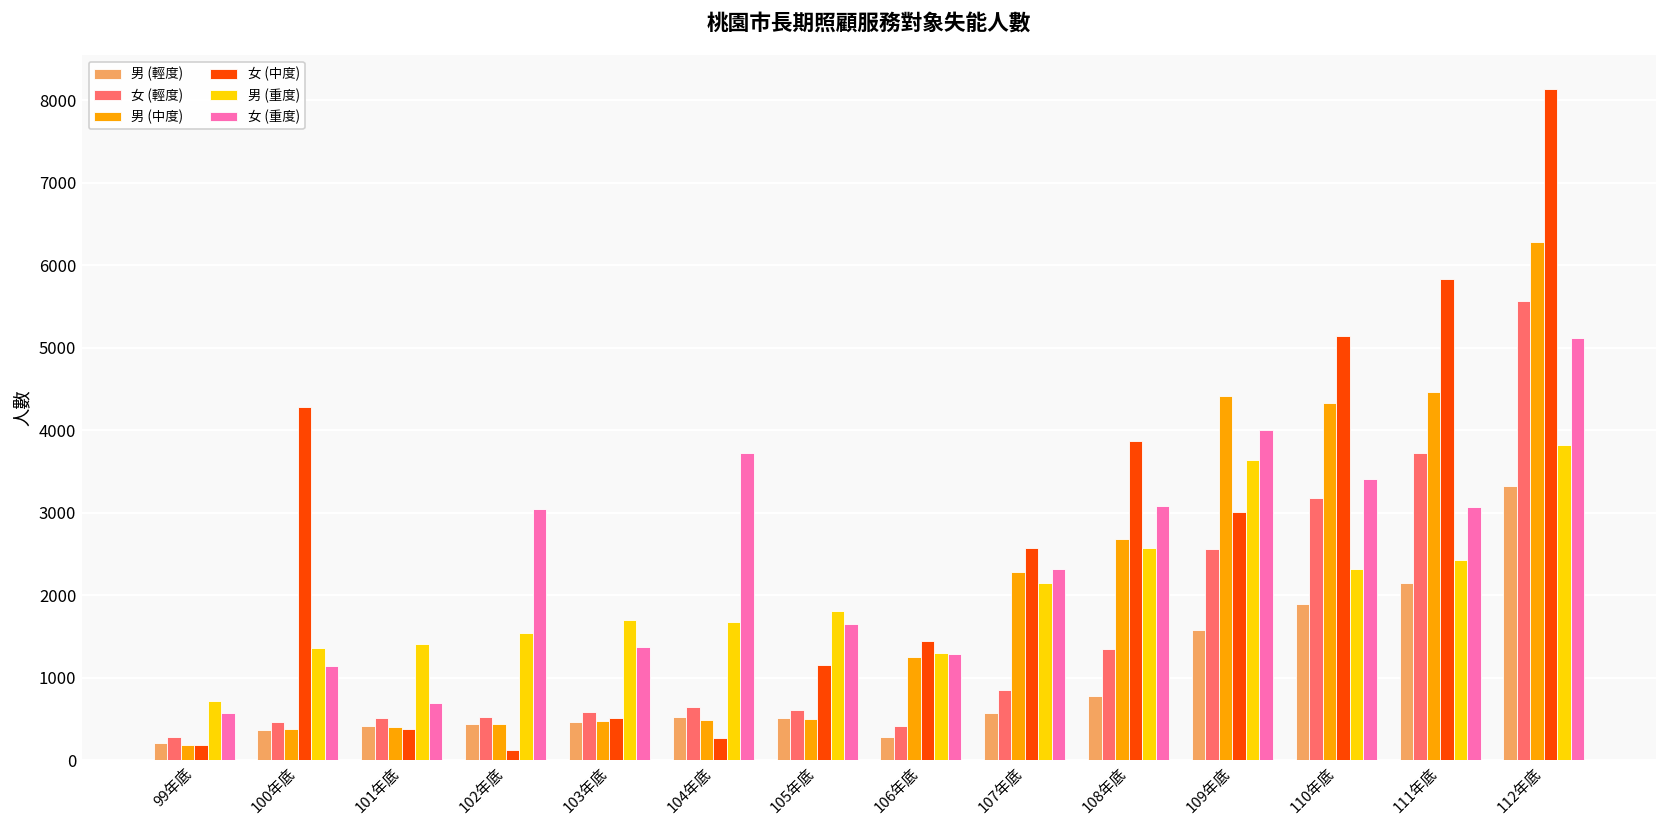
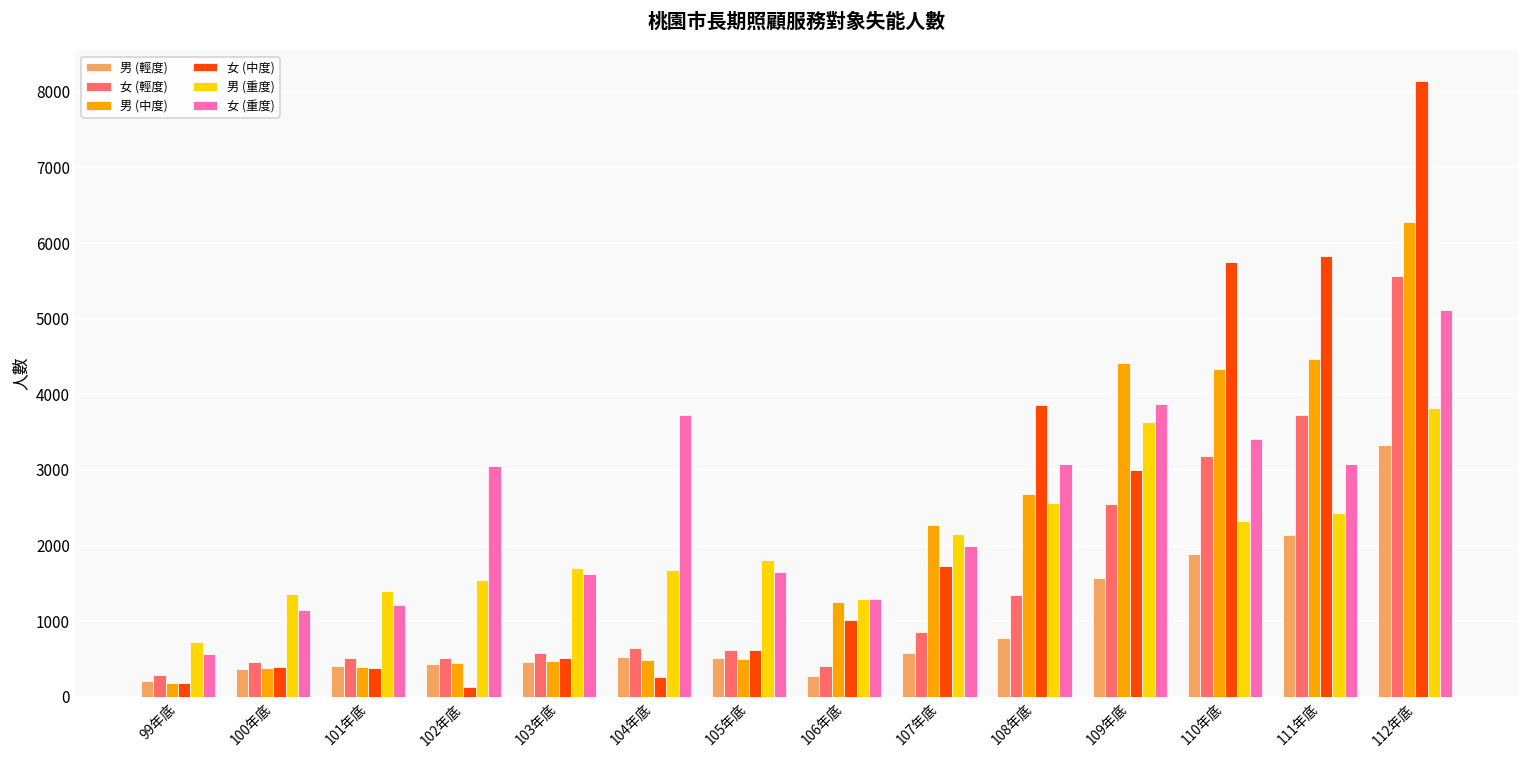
女 (中度), 100年底: 4300 -> 400
女 (重度), 101年底: 700 -> 1200
女 (重度), 103年底: 1400 -> 1600
女 (中度), 105年底: 1200 -> 600
女 (中度), 106年底: 1400 -> 1000
女 (中度), 107年底: 2600 -> 1700
女 (重度), 107年底: 2300 -> 2000
女 (重度), 109年底: 4000 -> 3900
女 (中度), 110年底: 5100 -> 5700
